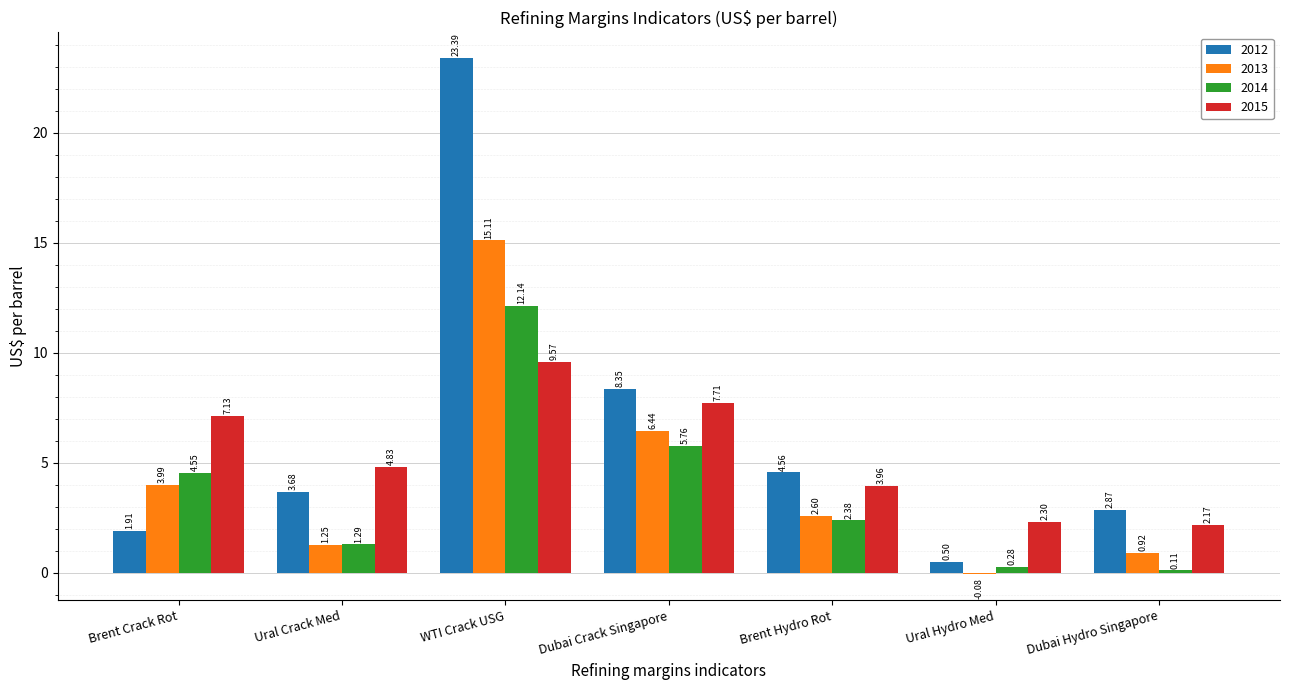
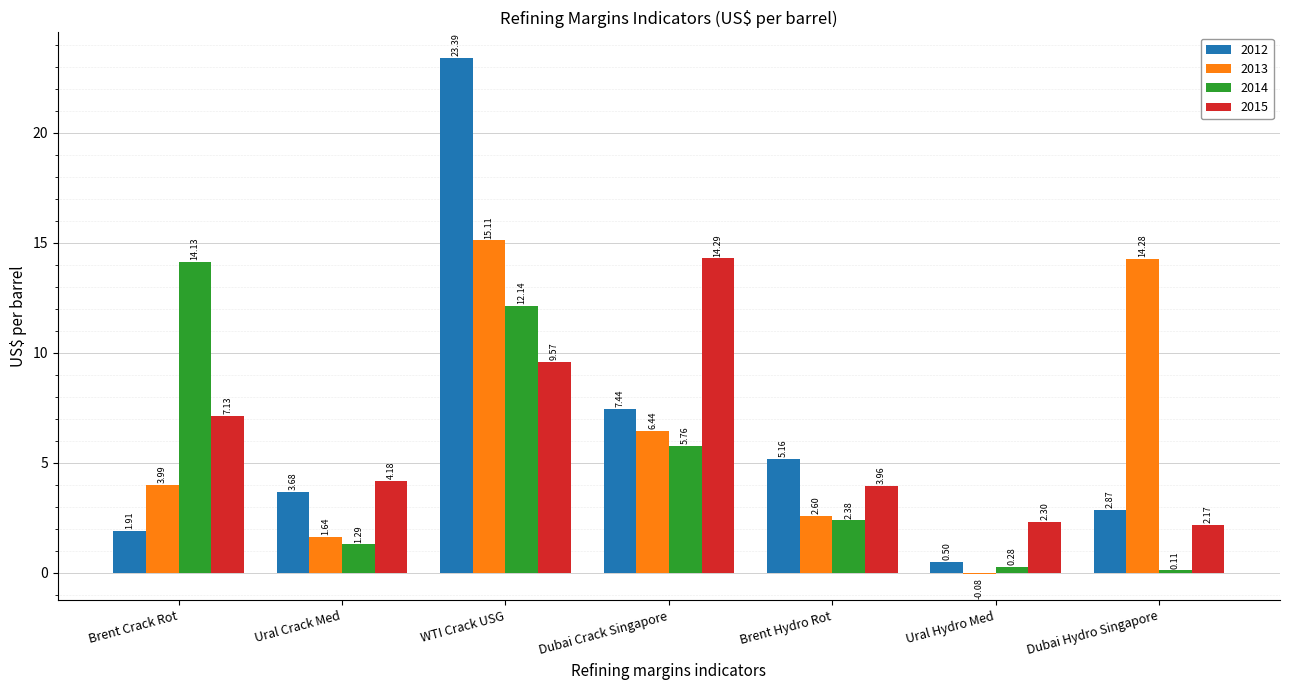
2014, Brent Crack Rot: 4.55 -> 14.13
2013, Ural Crack Med: 1.25 -> 1.64
2015, Ural Crack Med: 4.83 -> 4.18
2012, Dubai Crack Singapore: 8.35 -> 7.44
2015, Dubai Crack Singapore: 7.71 -> 14.29
2012, Brent Hydro Rot: 4.56 -> 5.16
2013, Dubai Hydro Singapore: 0.92 -> 14.28
